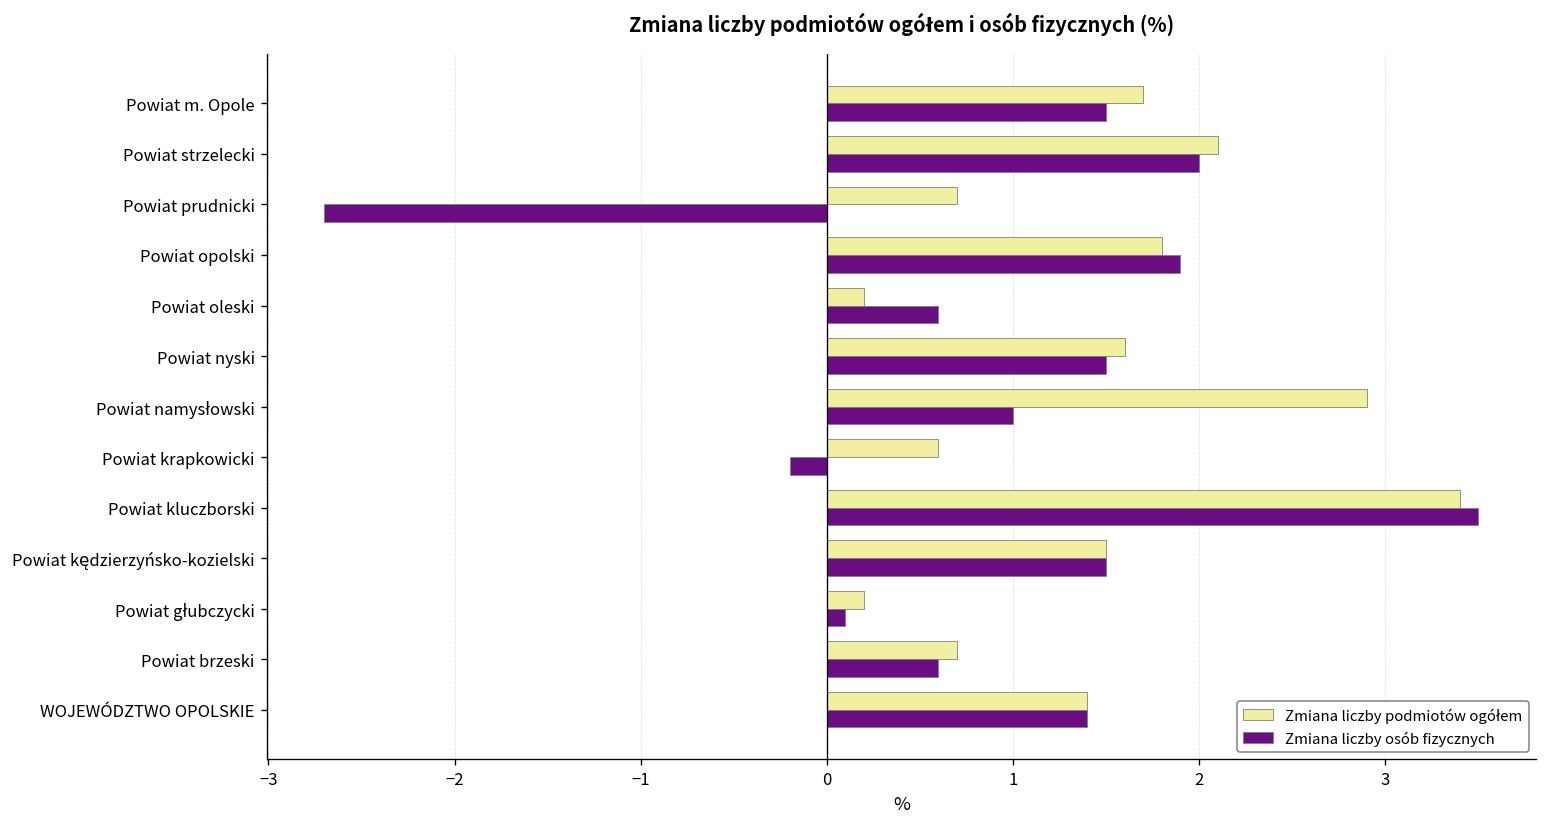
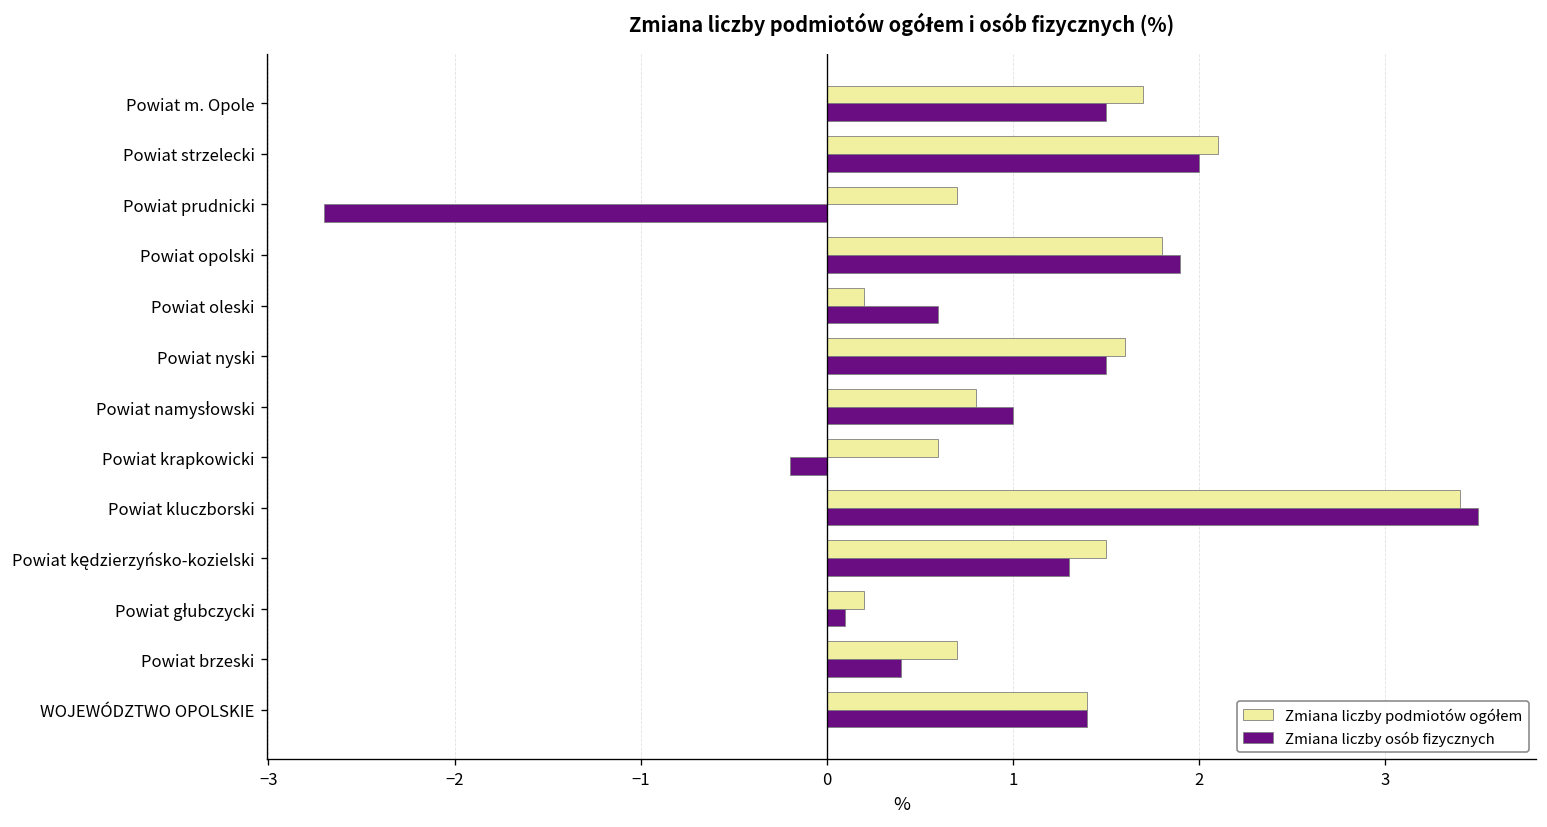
Zmiana liczby podmiotów ogółem, Powiat namysłowski: 2.9 -> 0.8
Zmiana liczby osób fizycznych, Powiat kędzierzyńsko-kozielski: 1.5 -> 1.3
Zmiana liczby osób fizycznych, Powiat brzeski: 0.6 -> 0.4
